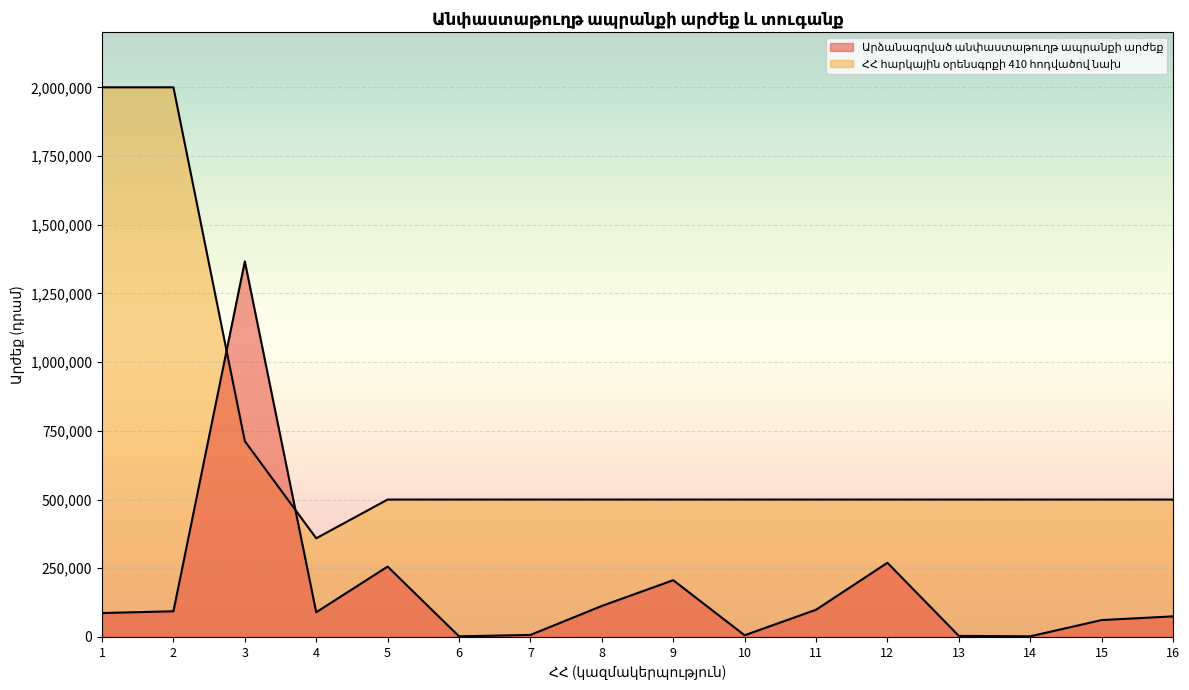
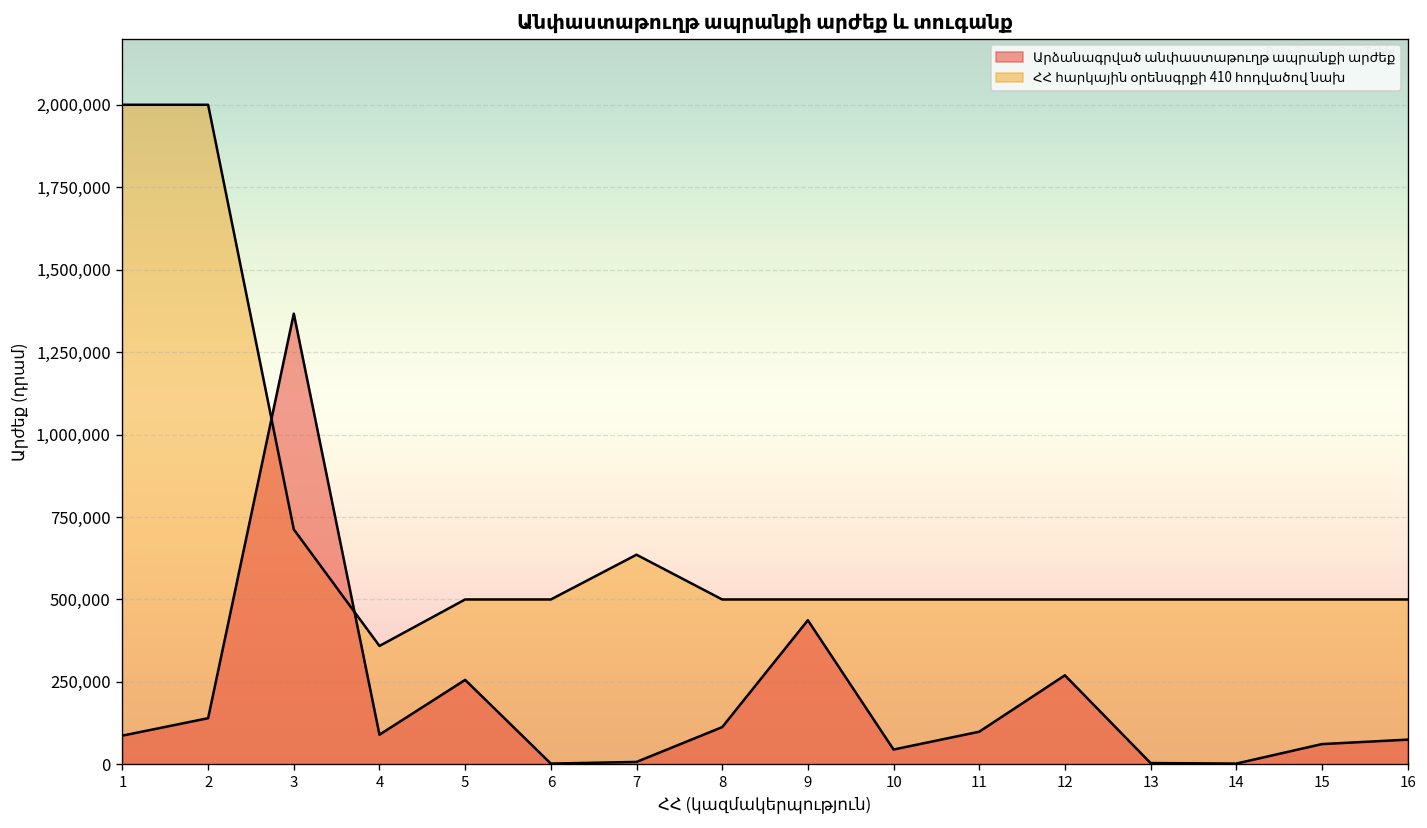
Արձանագրված անփաստաթուղթ ապրանքի արժեք, 2: 90,000 -> 140,000
ՀՀ հարկային օրենսգրքի 410 հոդվածով նախ, 7: 500,000 -> 640,000
Արձանագրված անփաստաթուղթ ապրանքի արժեք, 9: 210,000 -> 440,000
Արձանագրված անփաստաթուղթ ապրանքի արժեք, 10: 10,000 -> 50,000
